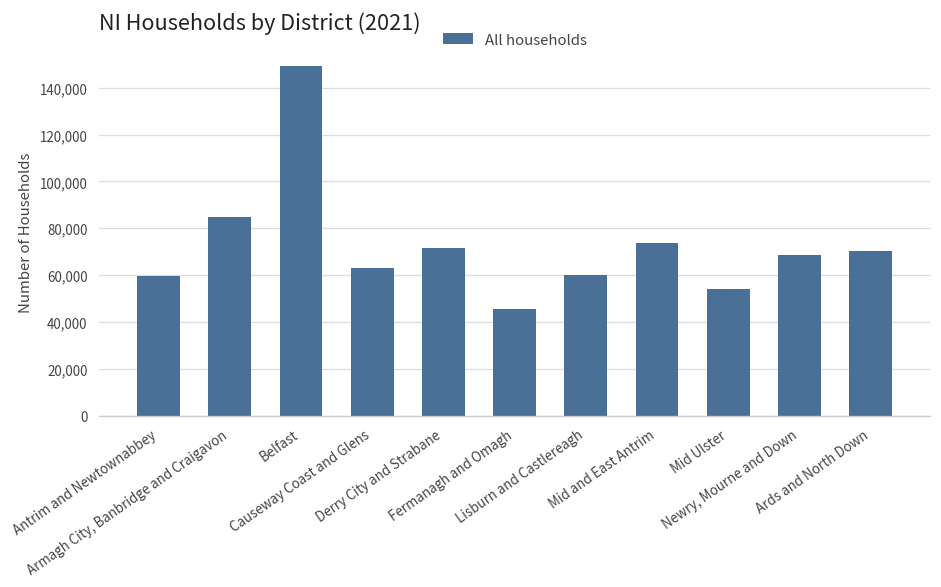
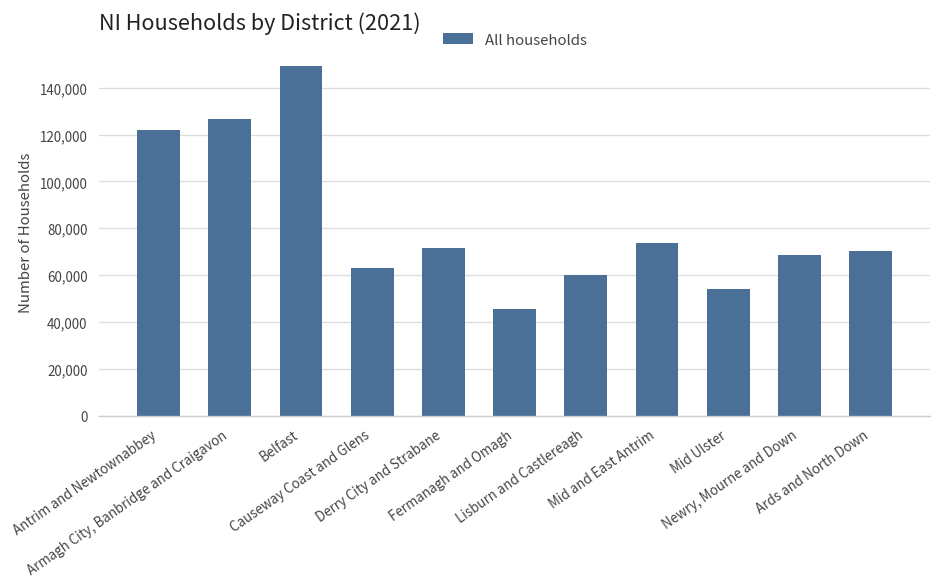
Antrim and Newtownabbey: 59,000 -> 122,000
Armagh City, Banbridge and Craigavon: 85,000 -> 127,000
